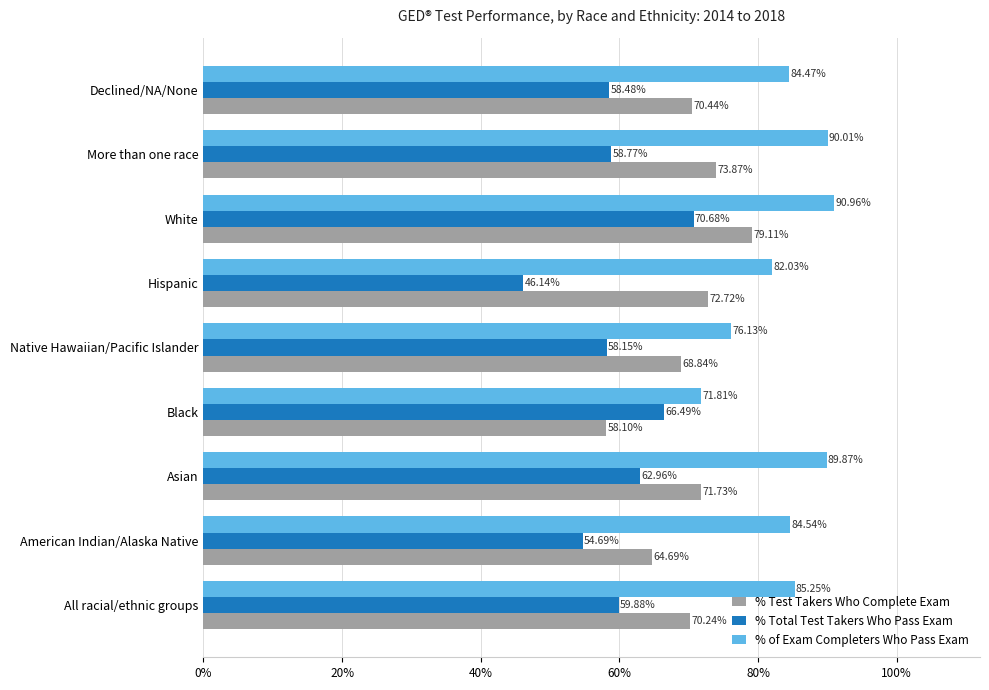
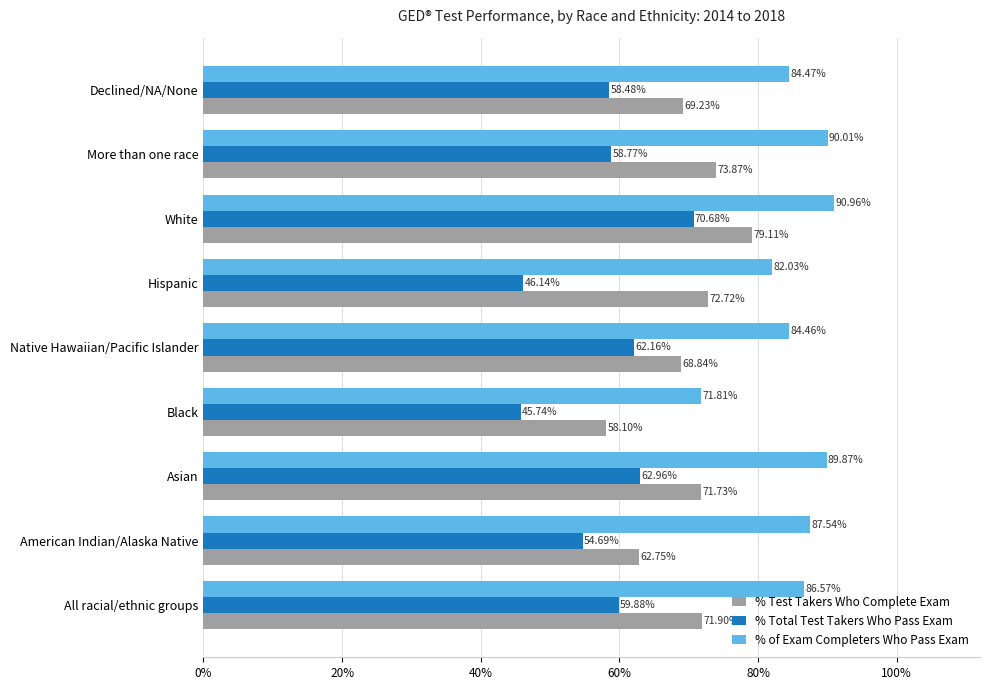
% Test Takers Who Complete Exam, Declined/NA/None: 70.44% -> 69.23%
% of Exam Completers Who Pass Exam, Native Hawaiian/Pacific Islander: 76.13% -> 84.46%
% Total Test Takers Who Pass Exam, Native Hawaiian/Pacific Islander: 58.15% -> 62.16%
% Total Test Takers Who Pass Exam, Black: 66.49% -> 45.74%
% of Exam Completers Who Pass Exam, American Indian/Alaska Native: 84.54% -> 87.54%
% Test Takers Who Complete Exam, American Indian/Alaska Native: 64.69% -> 62.75%
% of Exam Completers Who Pass Exam, All racial/ethnic groups: 85.25% -> 86.57%
% Test Takers Who Complete Exam, All racial/ethnic groups: 70.24% -> 71.90%
